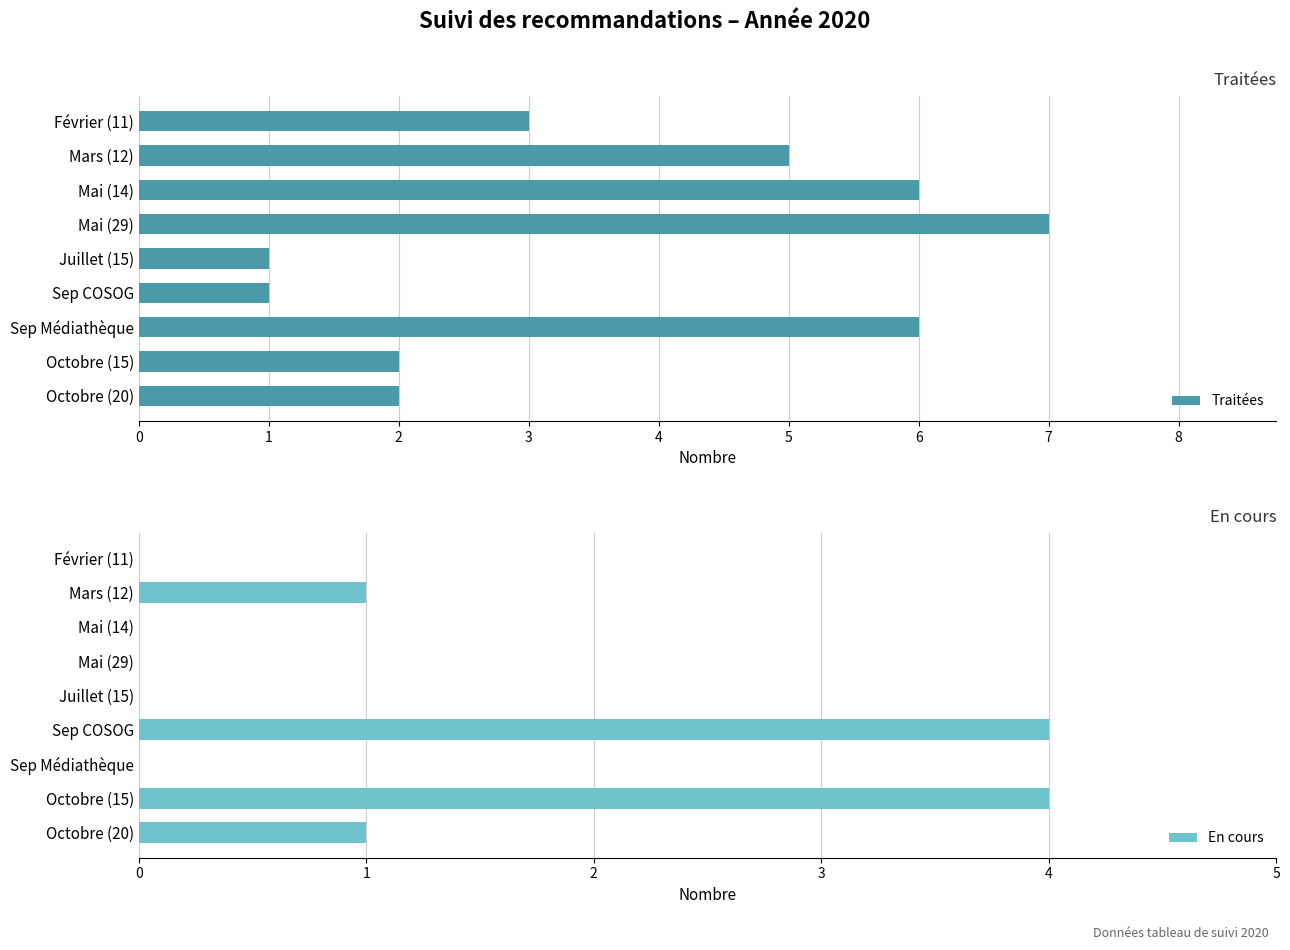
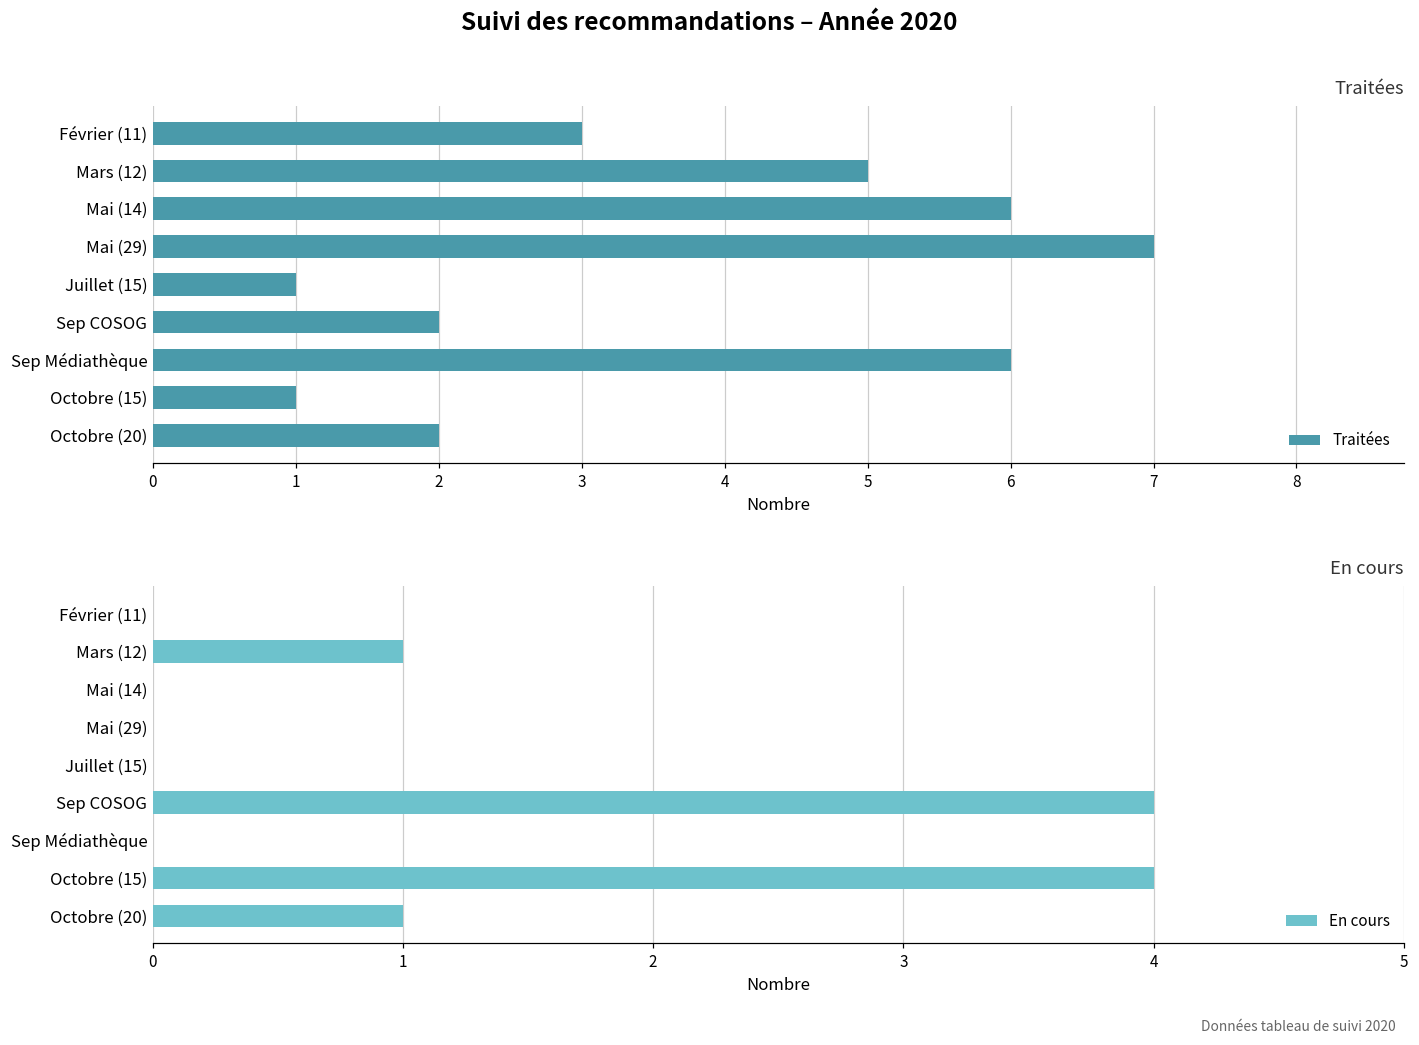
Traitées, Sep COSOG: 1 -> 2
Traitées, Octobre (15): 2 -> 1
